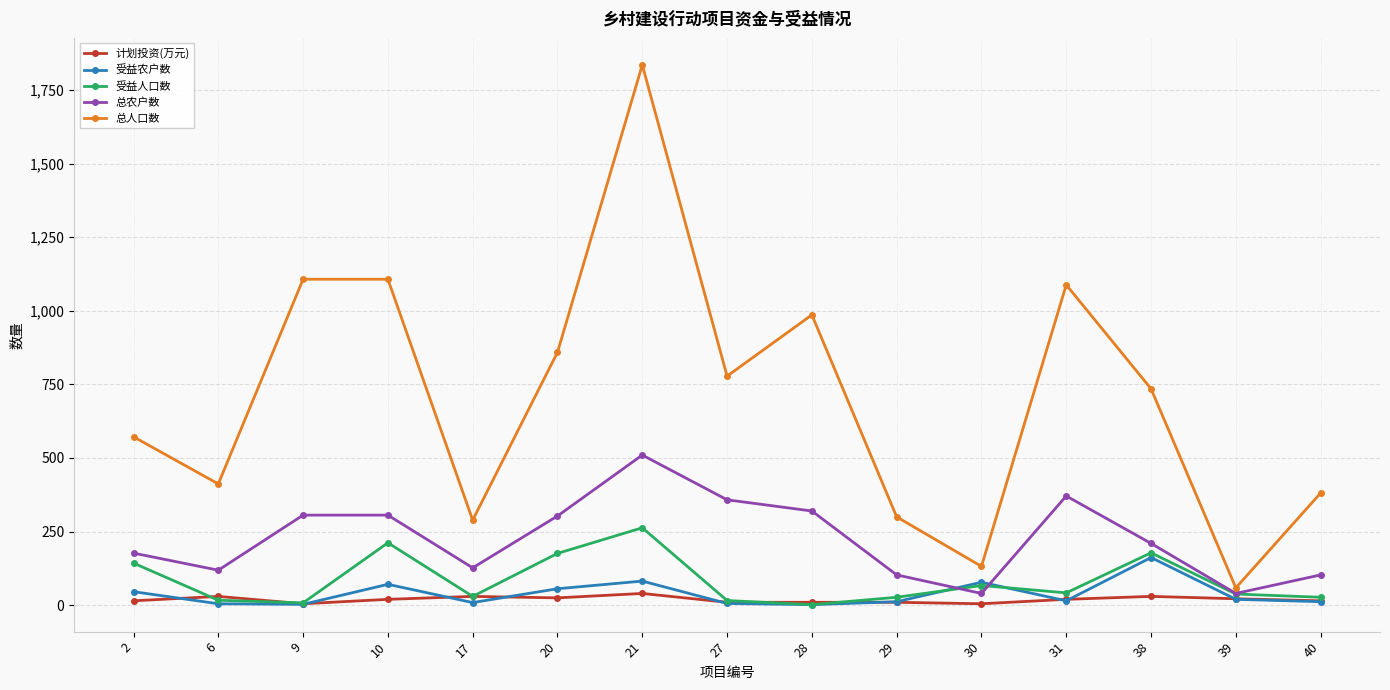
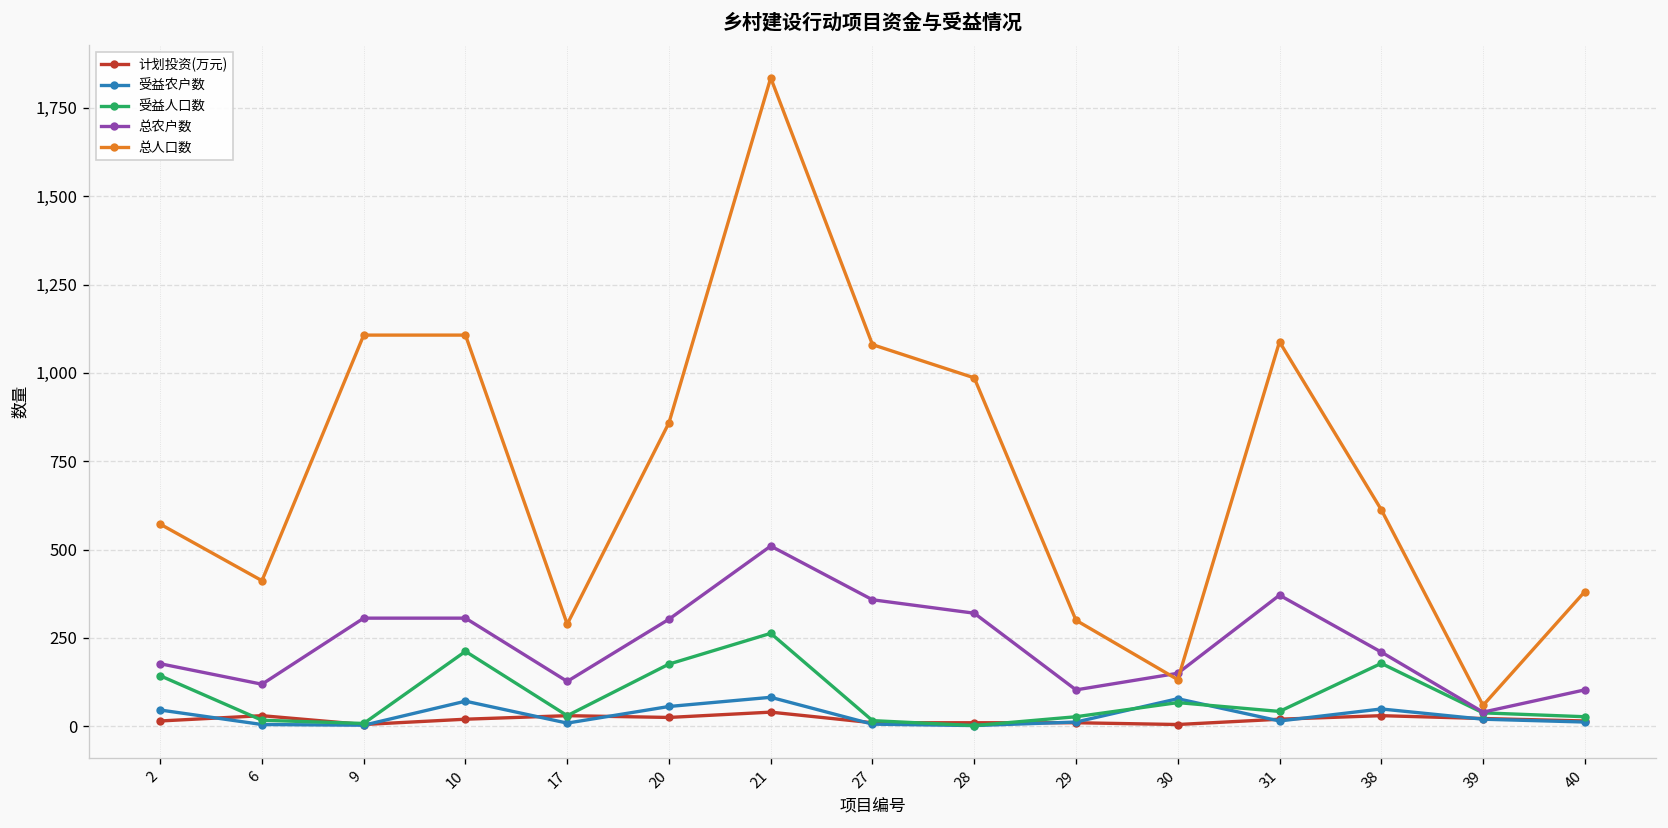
总人口数, 27: 780 -> 1,080
总农户数, 30: 40 -> 150
受益农户数, 38: 160 -> 50
总人口数, 38: 740 -> 610
